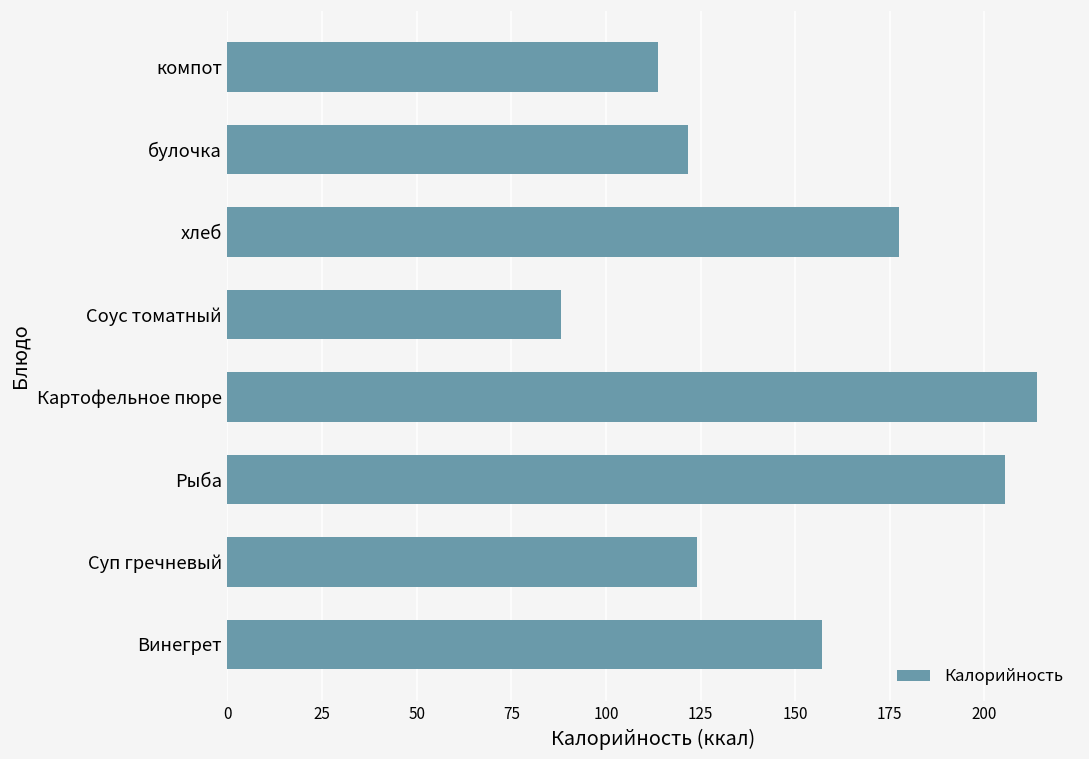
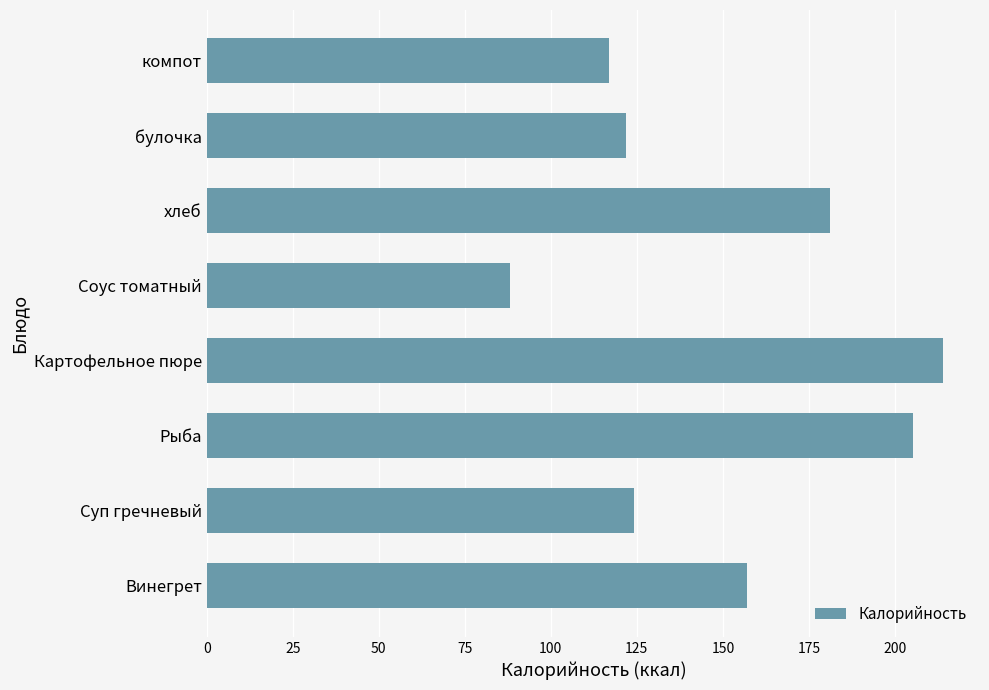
компот: 114 -> 117
хлеб: 177 -> 181
